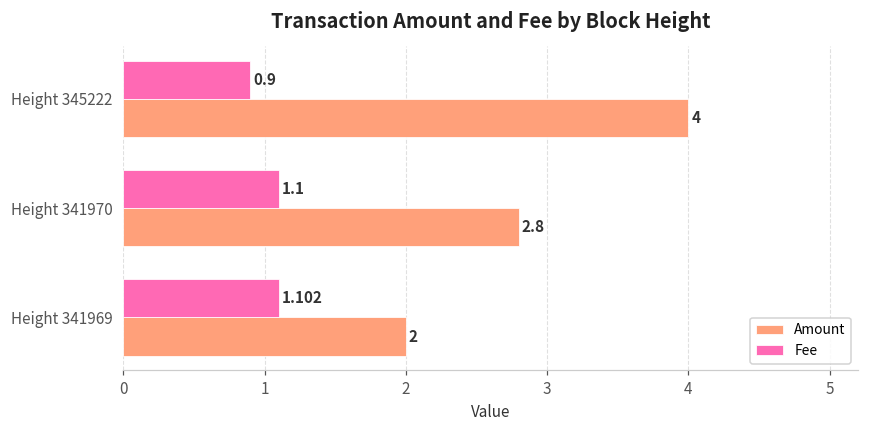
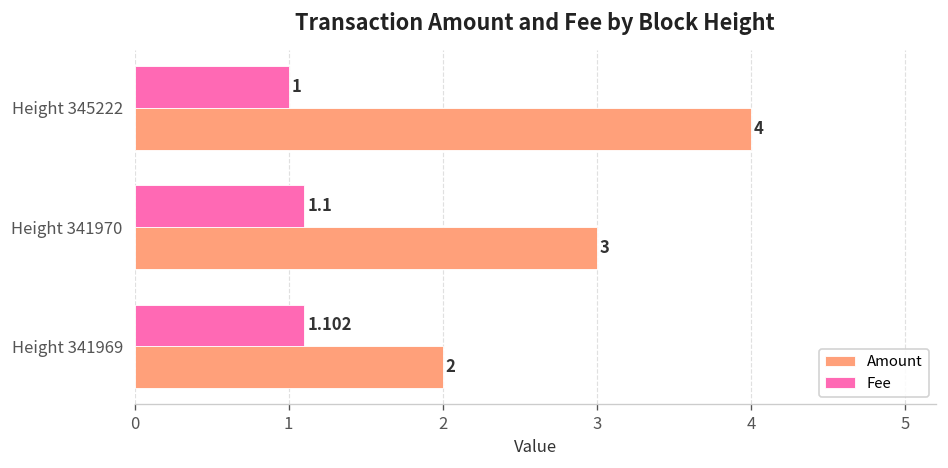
Fee, Height 345222: 0.9 -> 1
Amount, Height 341970: 2.8 -> 3
